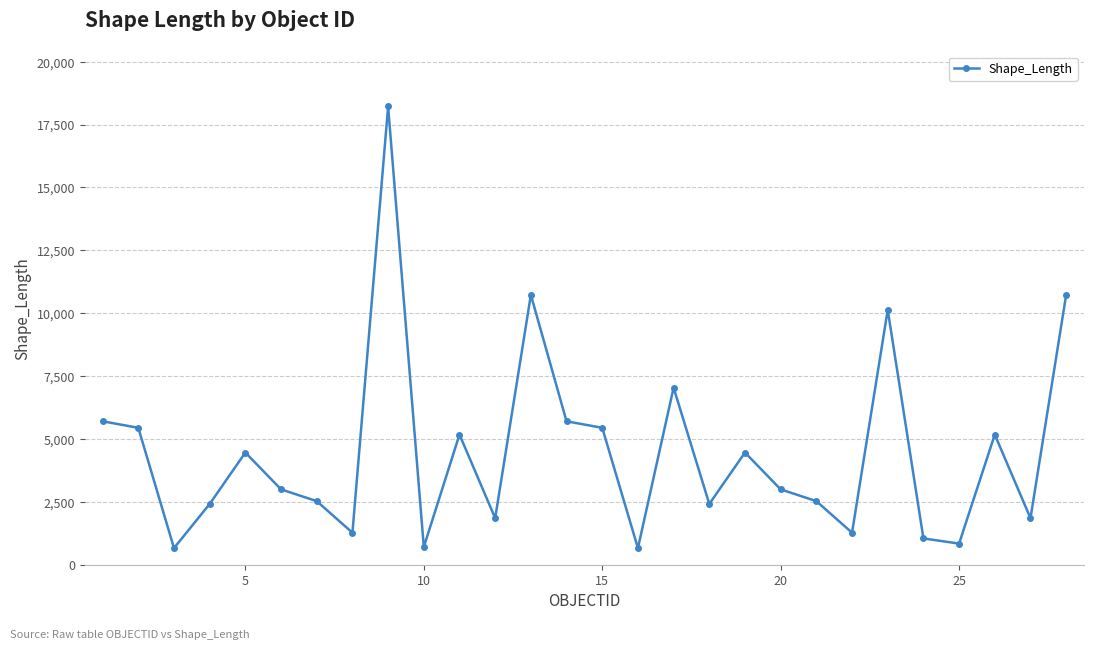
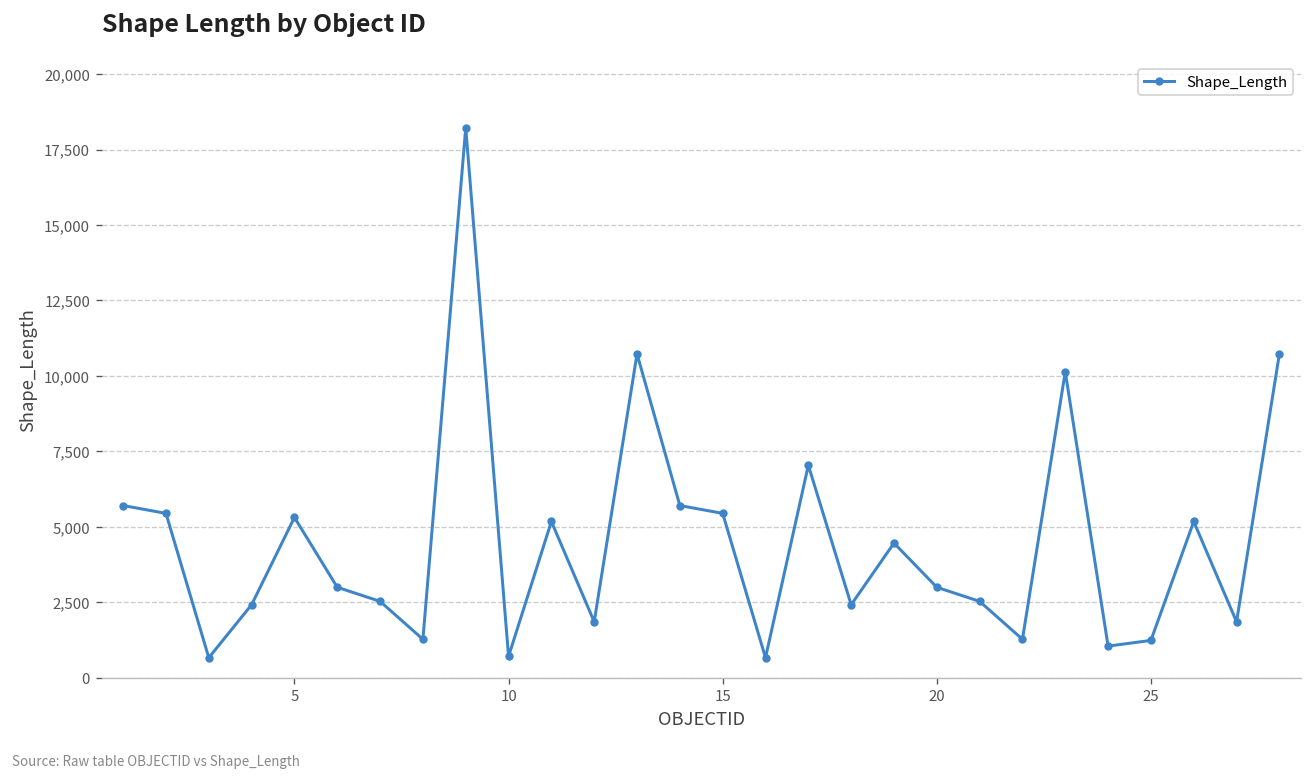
5: 4,500 -> 5,300
25: 800 -> 1,200
